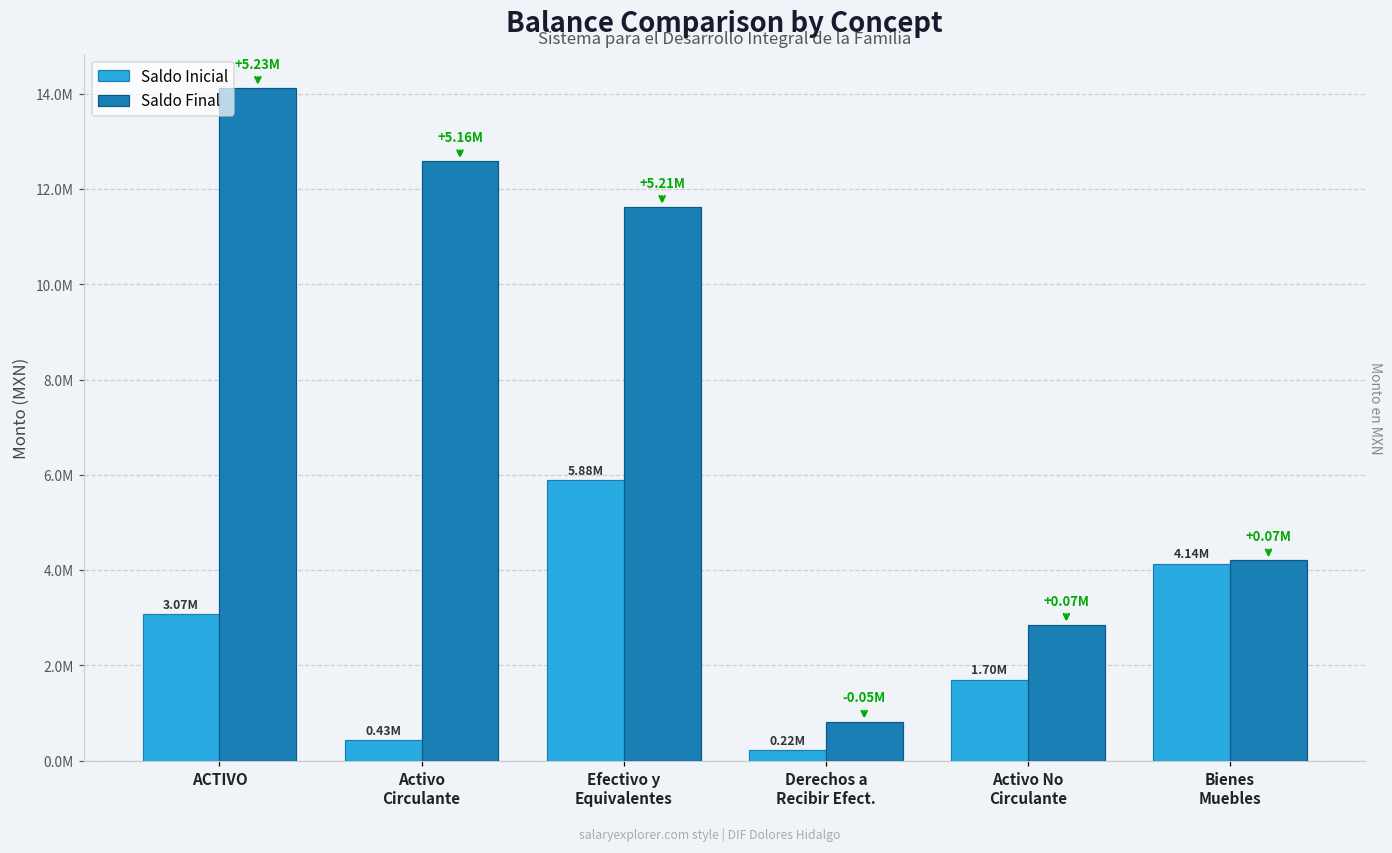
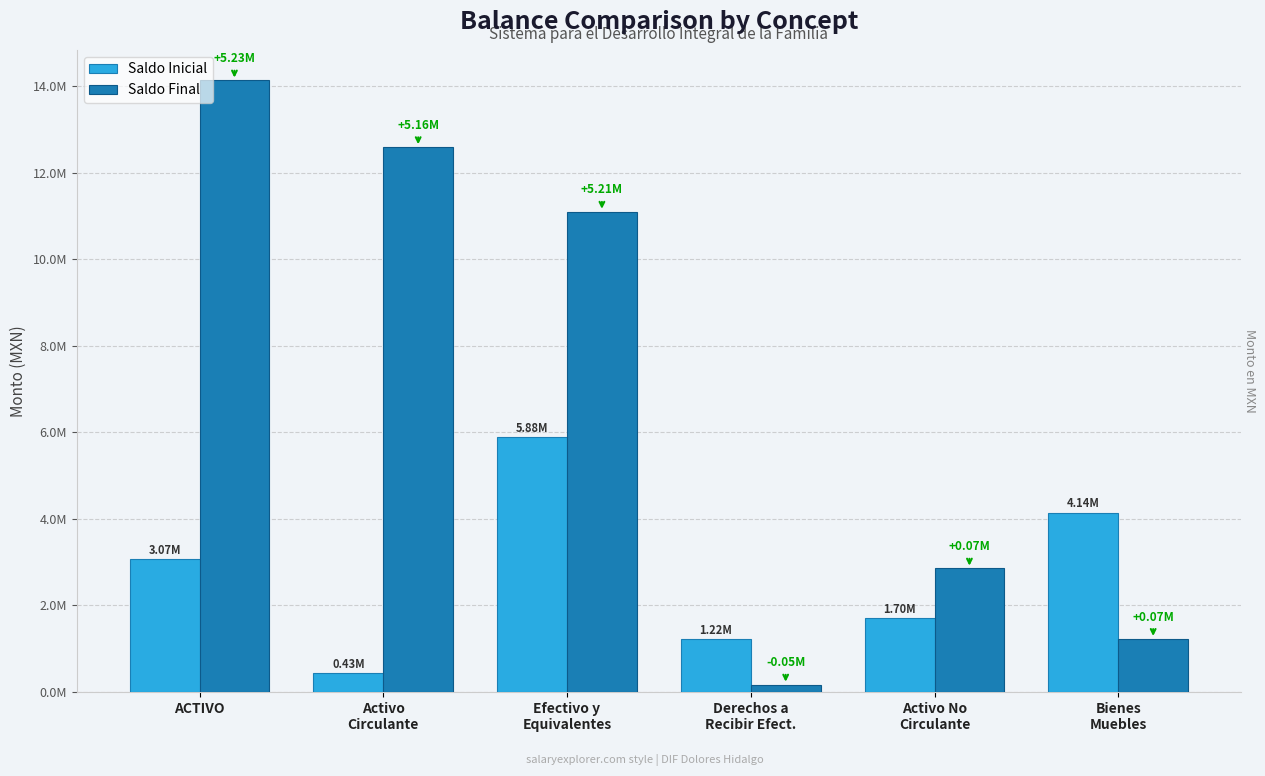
Saldo Final, Efectivo y Equivalentes: 11600000 -> 11100000
Saldo Inicial, Derechos a Recibir Efect.: 0.22M -> 1.22M
Saldo Final, Derechos a Recibir Efect.: 800000 -> 200000
Saldo Final, Bienes Muebles: 4200000 -> 1200000
